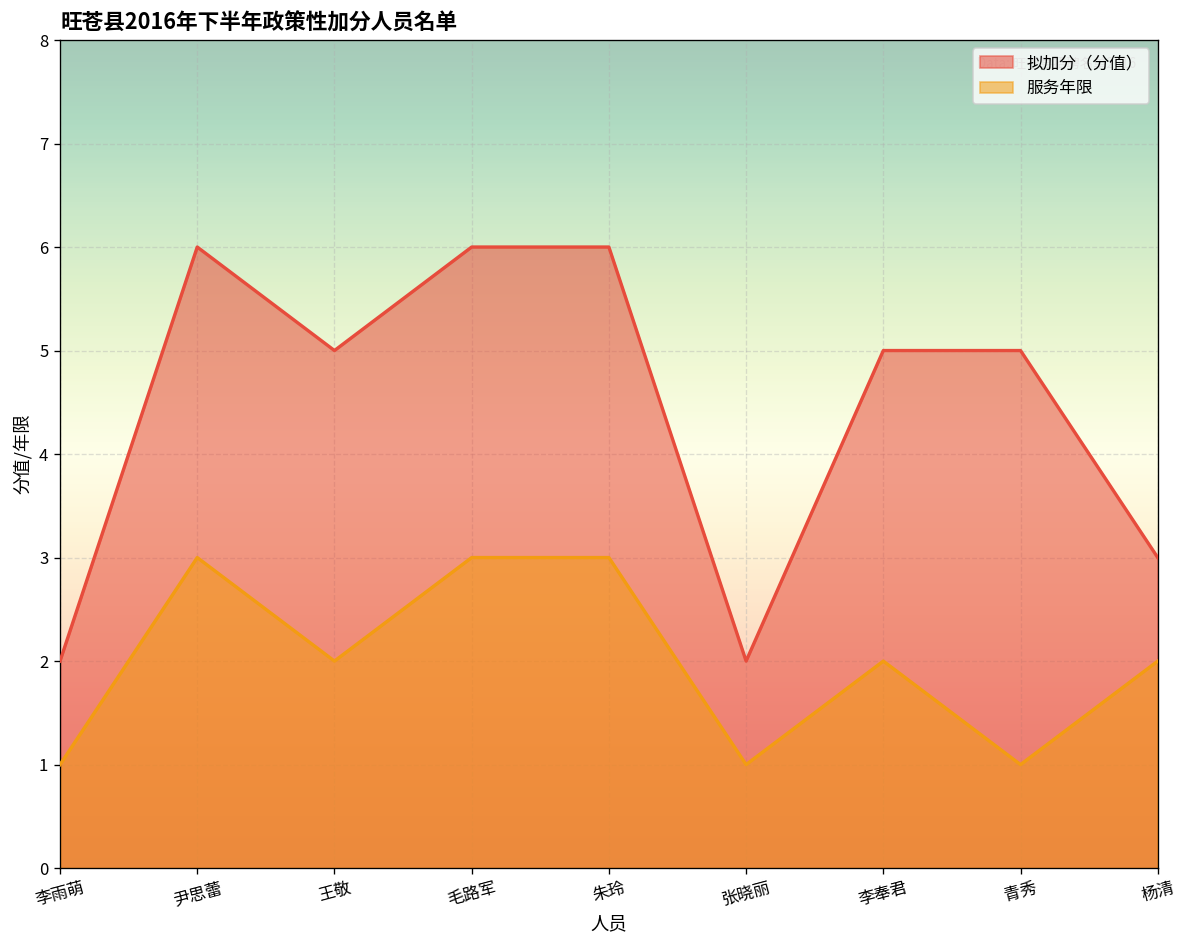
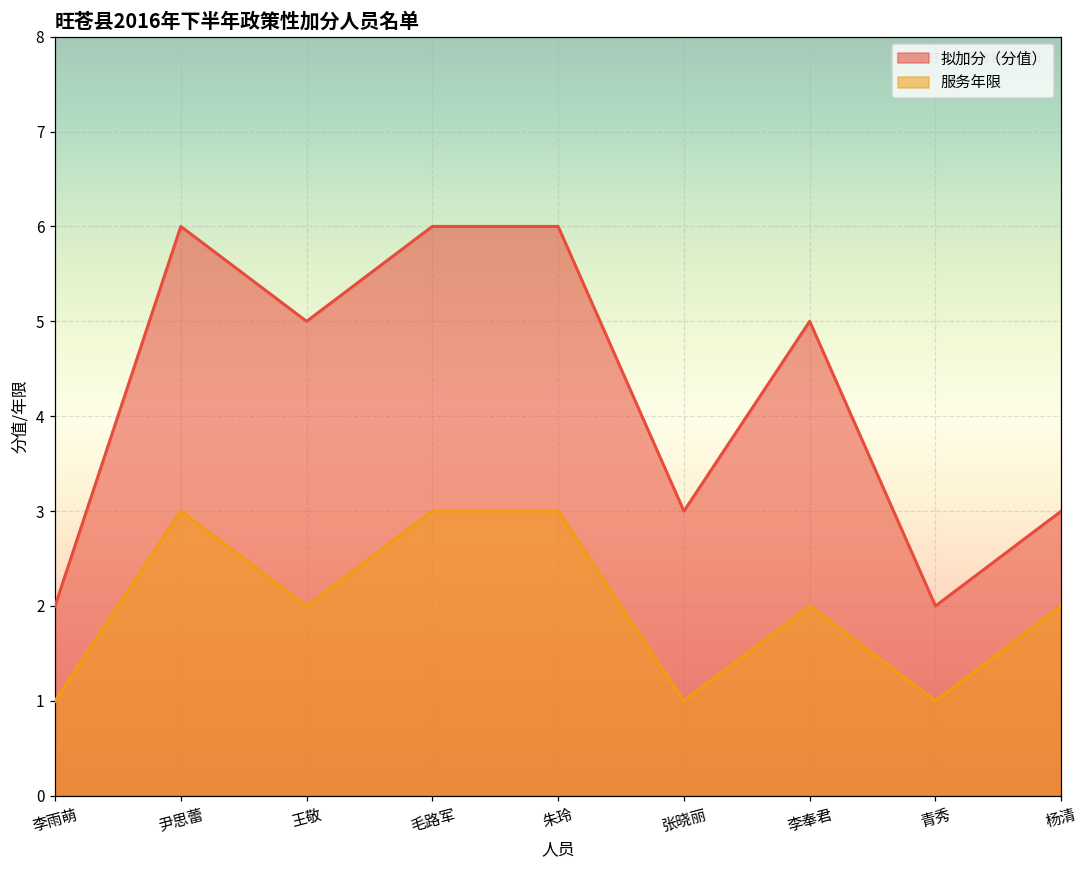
拟加分（分值）, 张晓丽: 2 -> 3
拟加分（分值）, 青秀: 5 -> 2
